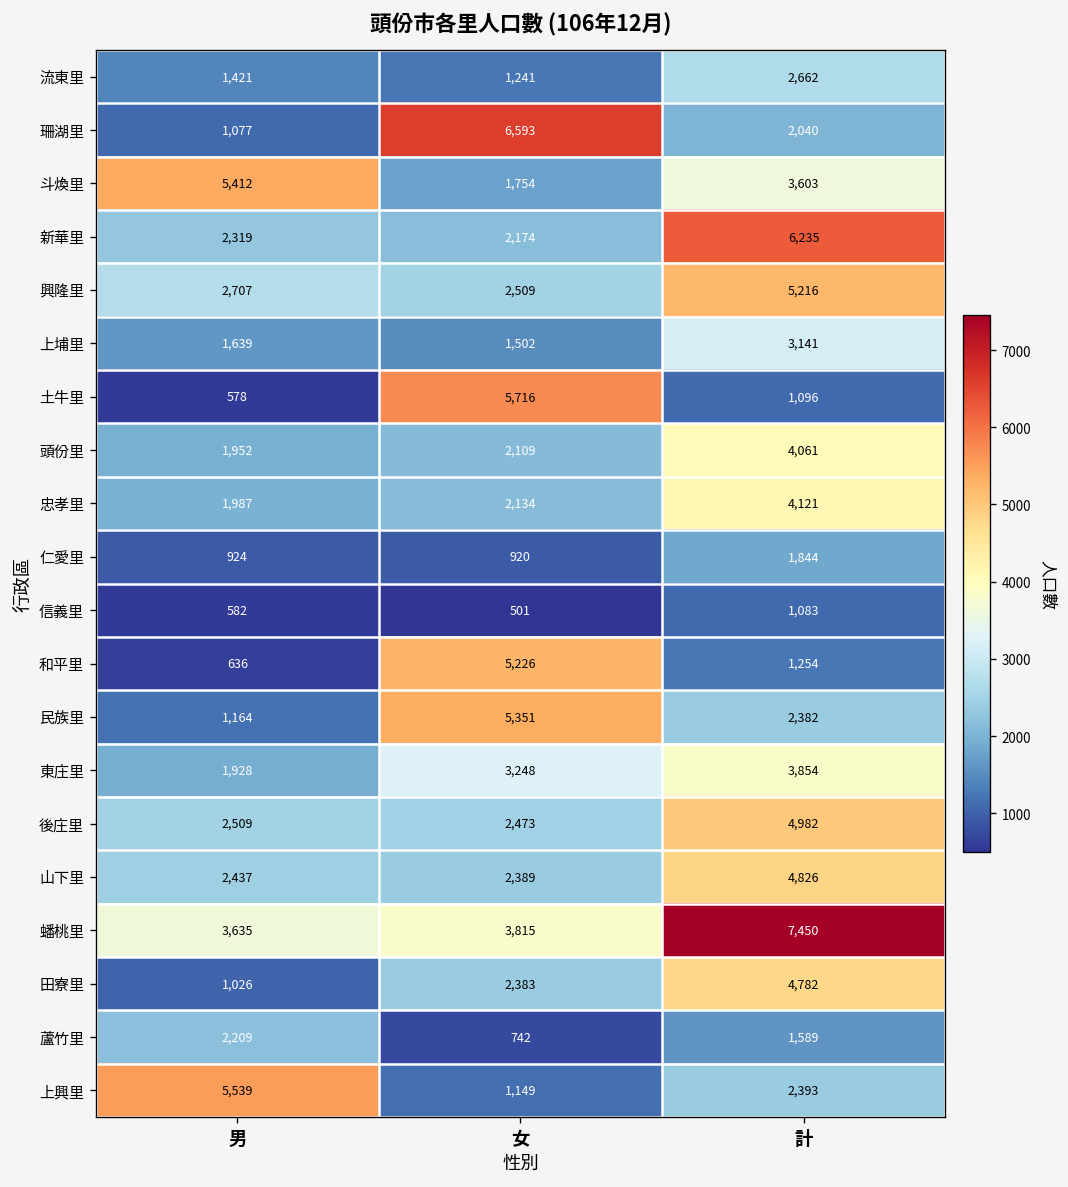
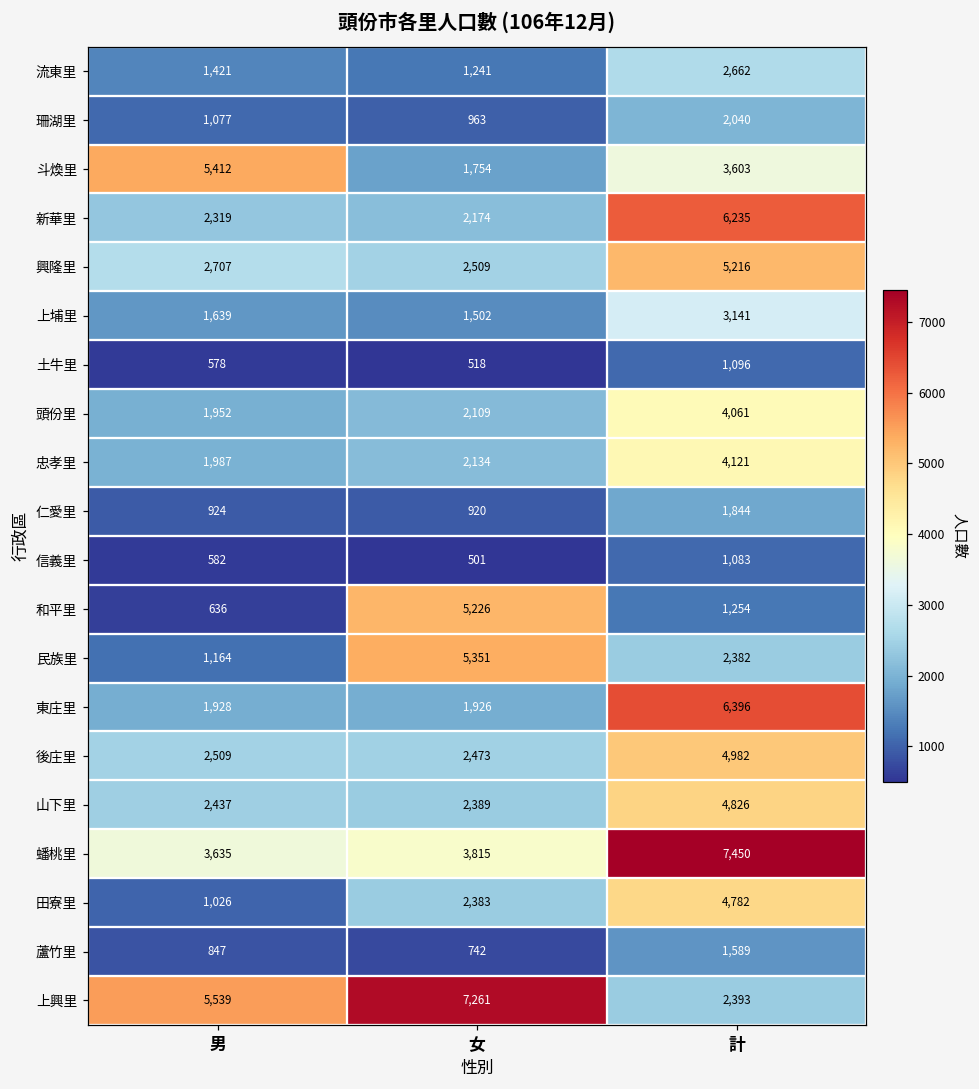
珊湖里, 女: 6,593 -> 963
土牛里, 女: 5,716 -> 518
東庄里, 女: 3,248 -> 1,926
東庄里, 計: 3,854 -> 6,396
蘆竹里, 男: 2,209 -> 847
上興里, 女: 1,149 -> 7,261
